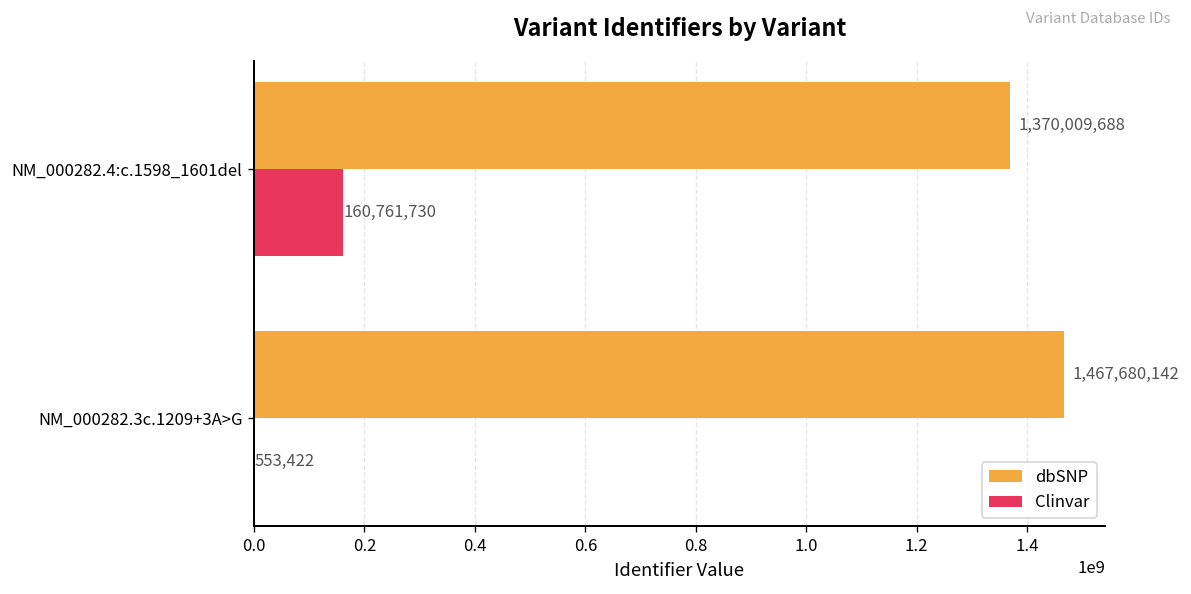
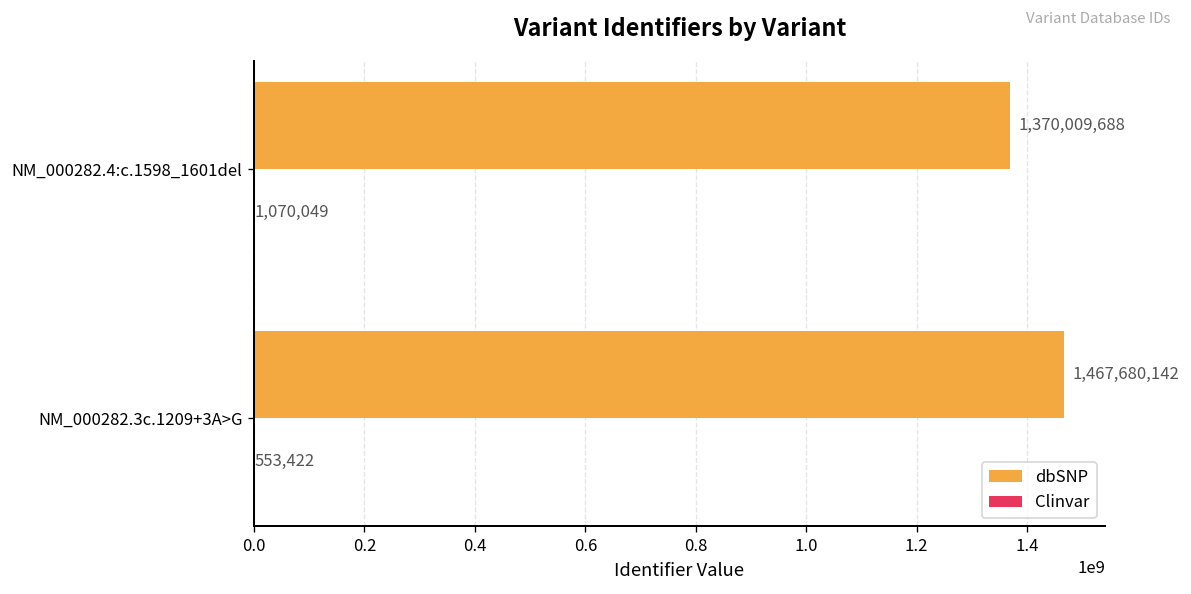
Clinvar, NM_000282.4:c.1598_1601del: 160,761,730 -> 1,070,049
